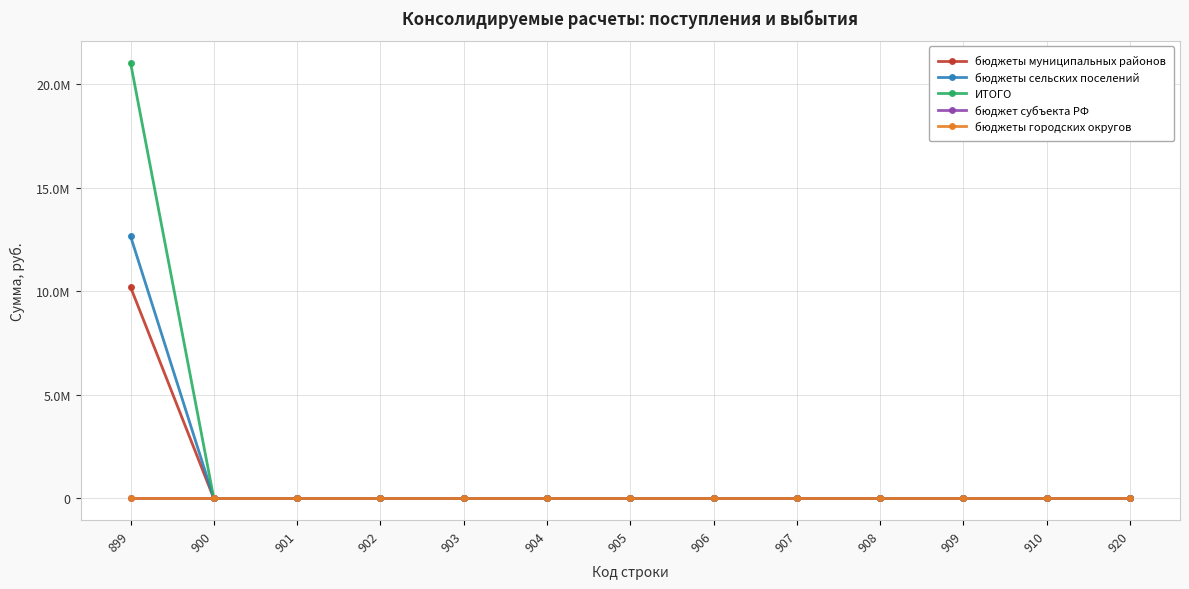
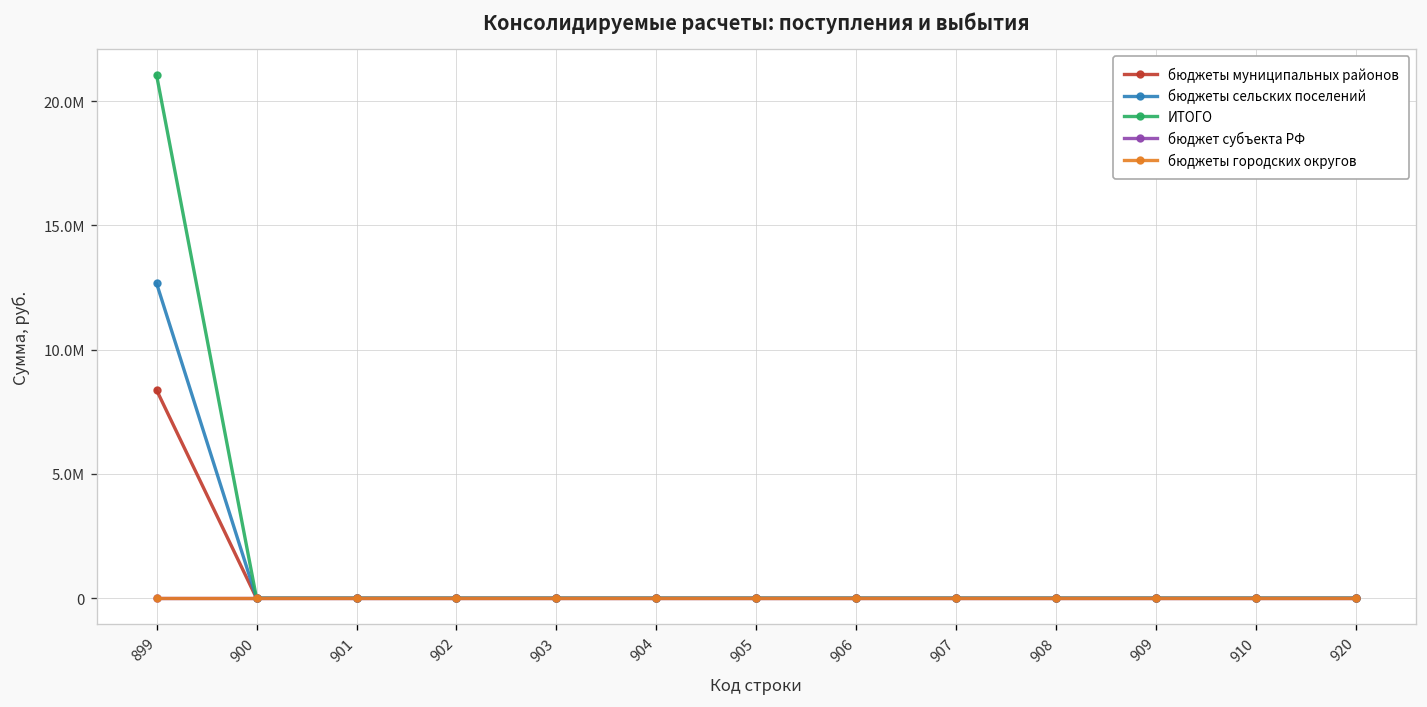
бюджеты муниципальных районов, 899: 10200000 -> 8400000
